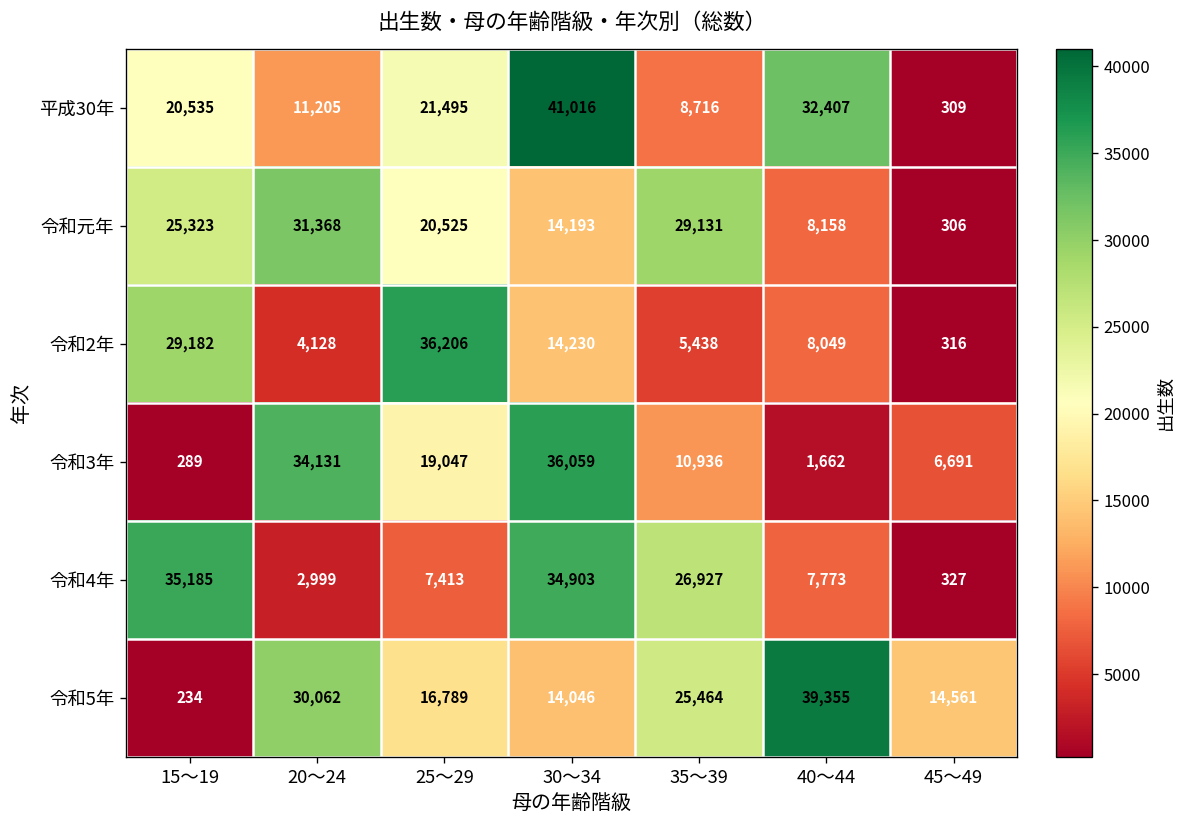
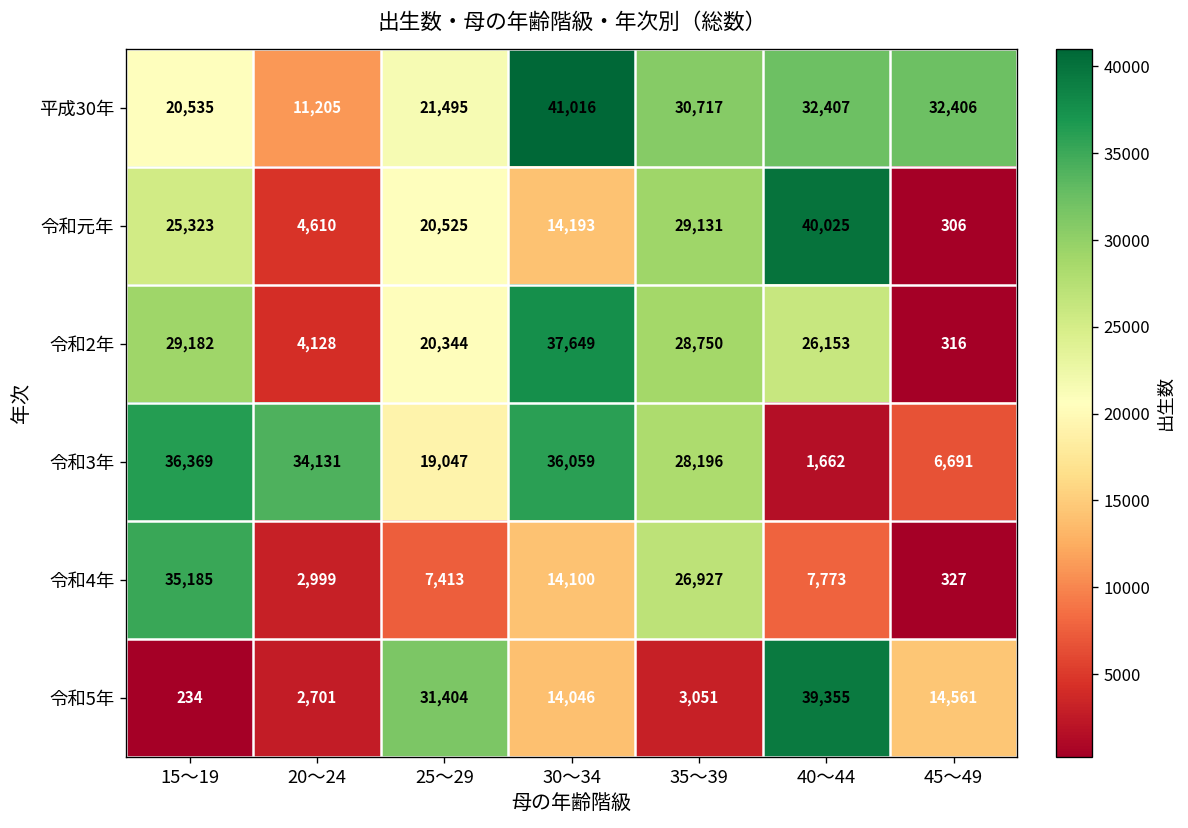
平成30年, 35～39: 8,716 -> 30,717
平成30年, 45～49: 309 -> 32,406
令和元年, 20～24: 31,368 -> 4,610
令和元年, 40～44: 8,158 -> 40,025
令和2年, 25～29: 36,206 -> 20,344
令和2年, 30～34: 14,230 -> 37,649
令和2年, 35～39: 5,438 -> 28,750
令和2年, 40～44: 8,049 -> 26,153
令和3年, 15～19: 289 -> 36,369
令和3年, 35～39: 10,936 -> 28,196
令和4年, 30～34: 34,903 -> 14,100
令和5年, 20～24: 30,062 -> 2,701
令和5年, 25～29: 16,789 -> 31,404
令和5年, 35～39: 25,464 -> 3,051
